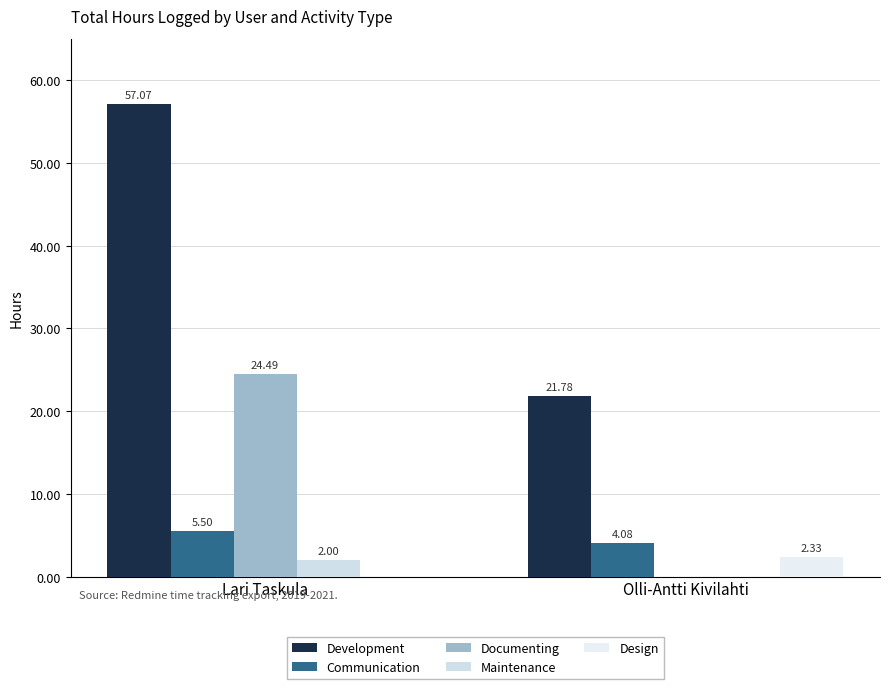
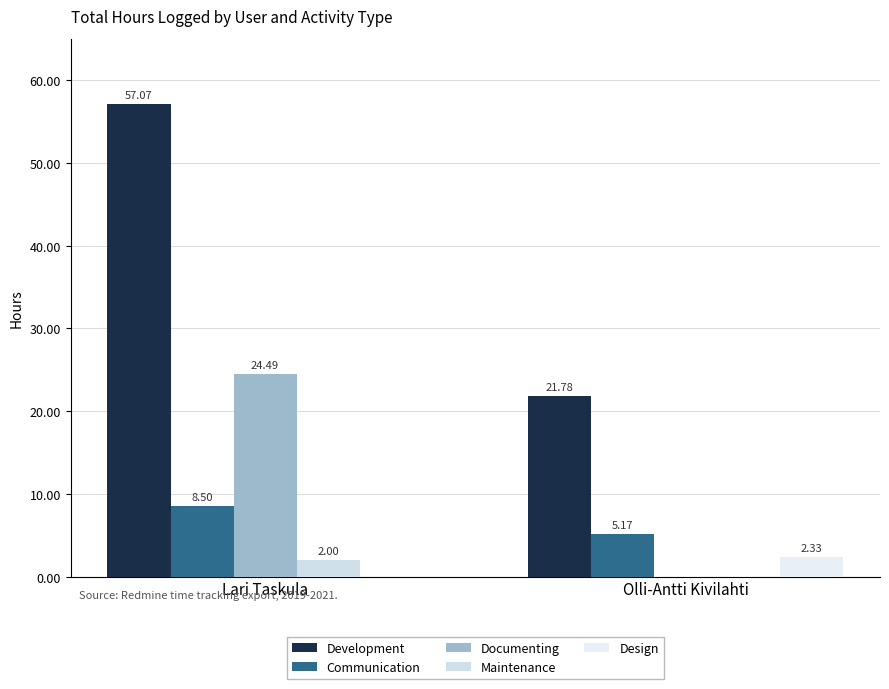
Communication, Lari Taskula: 5.50 -> 8.50
Communication, Olli-Antti Kivilahti: 4.08 -> 5.17
